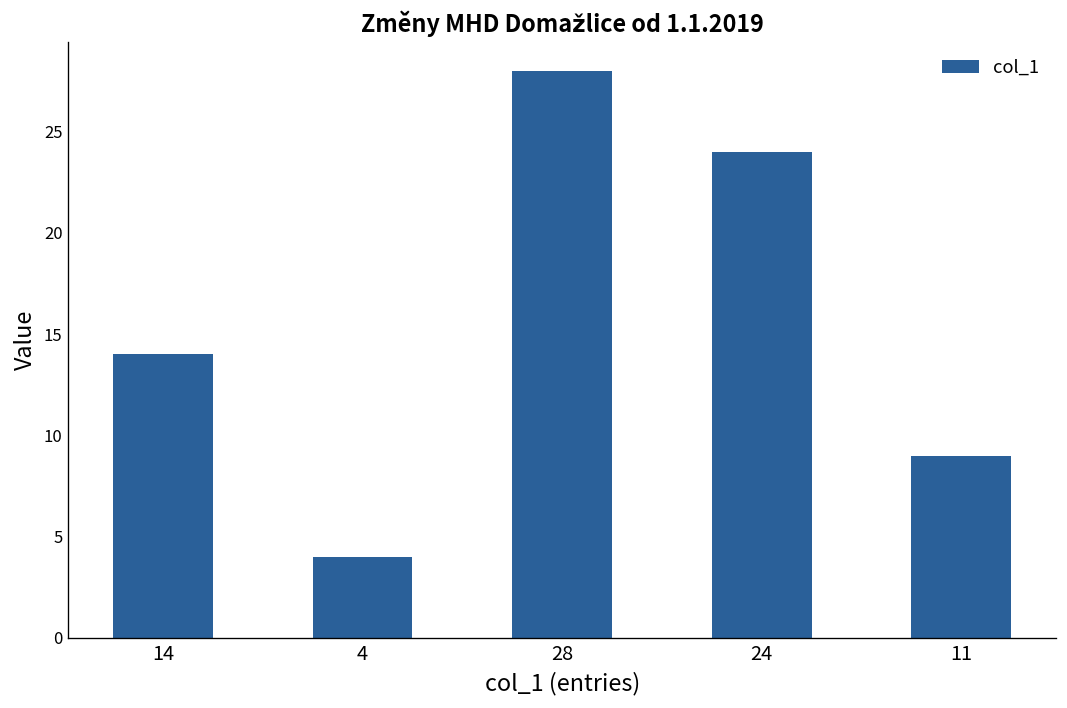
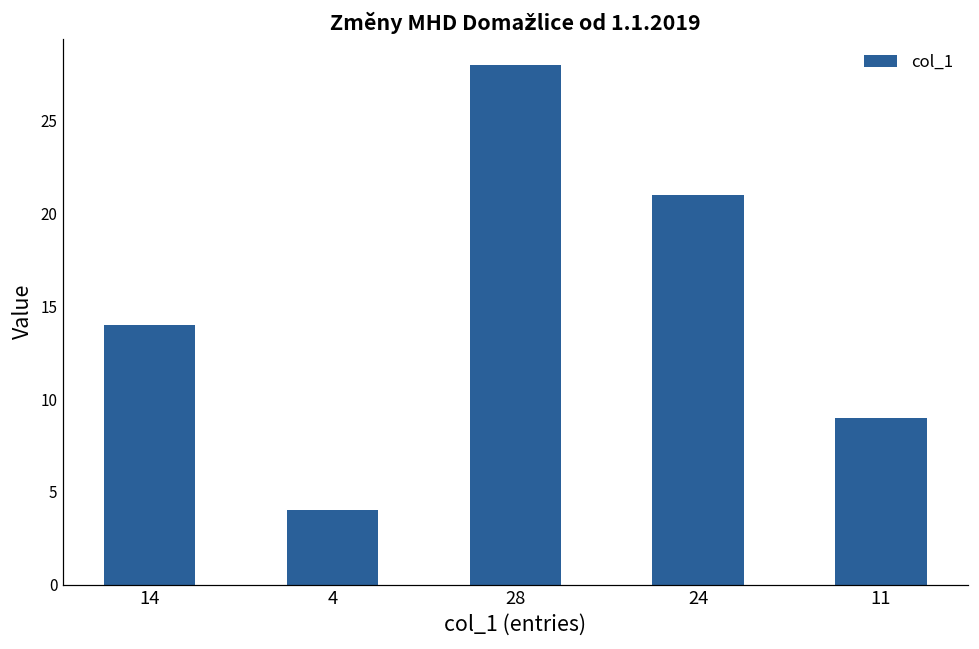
24: 24 -> 21
